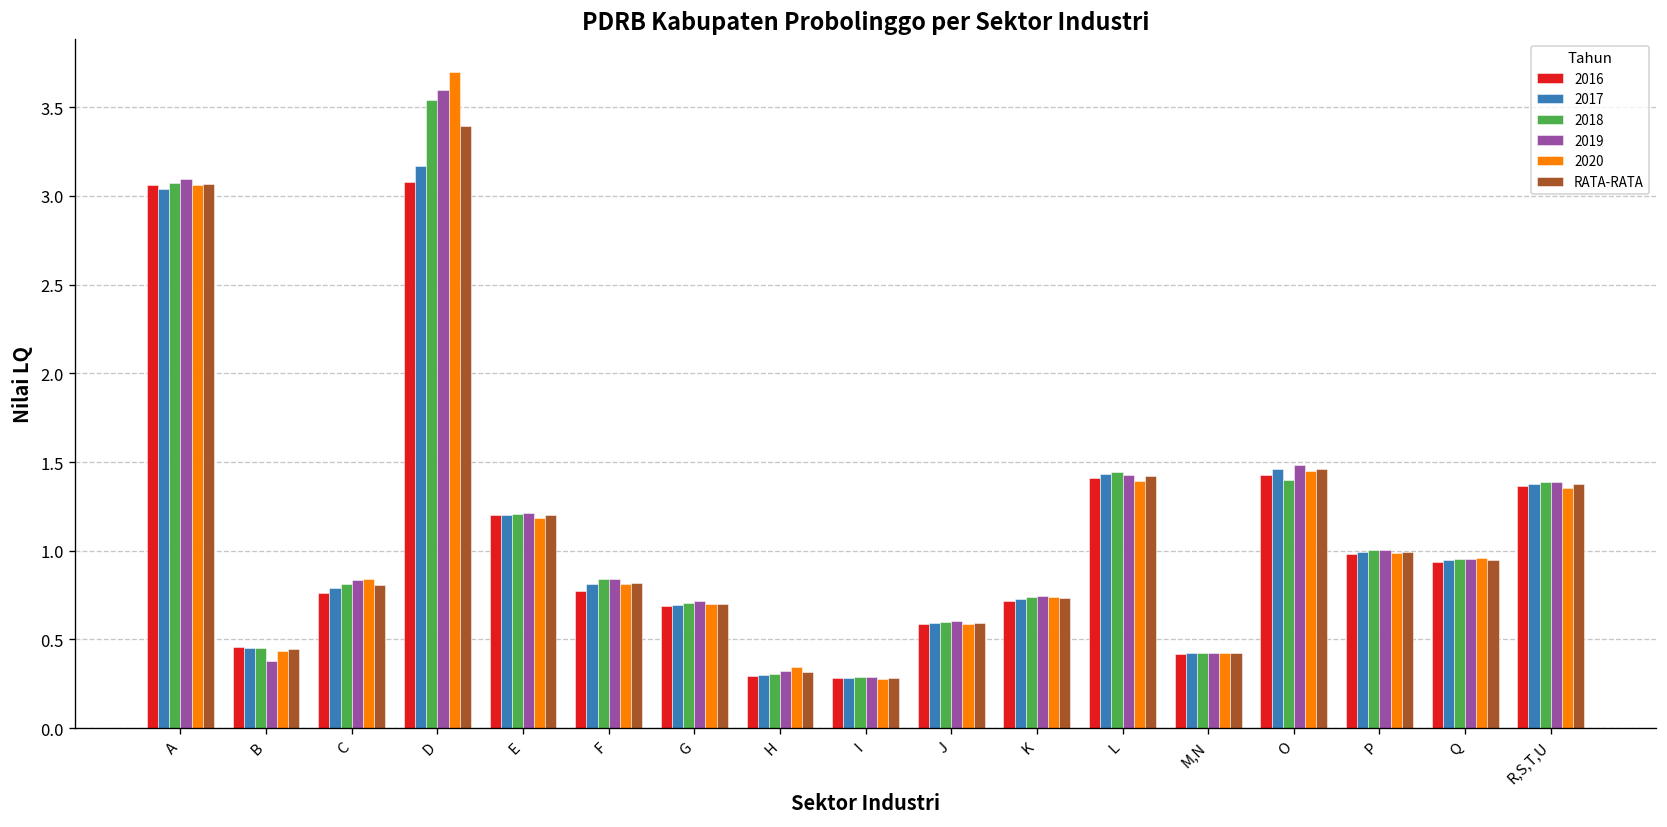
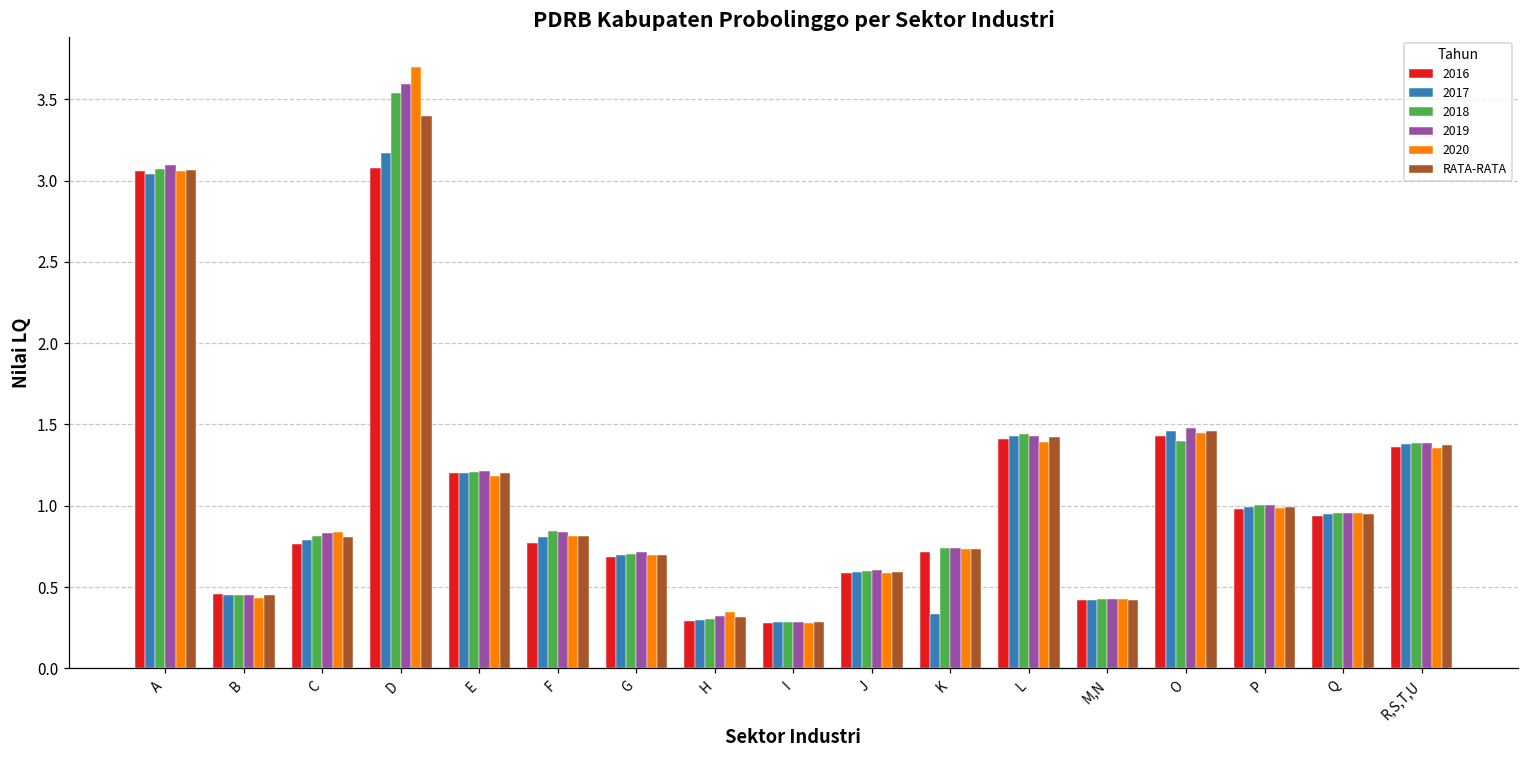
2019, B: 0.38 -> 0.45
2017, K: 0.73 -> 0.34
